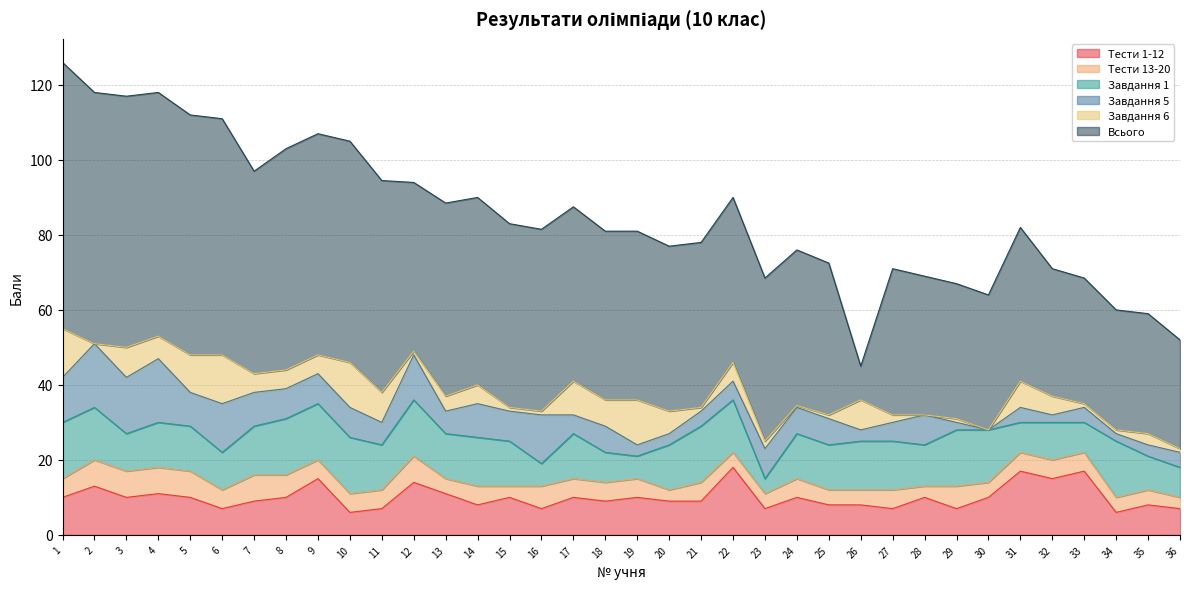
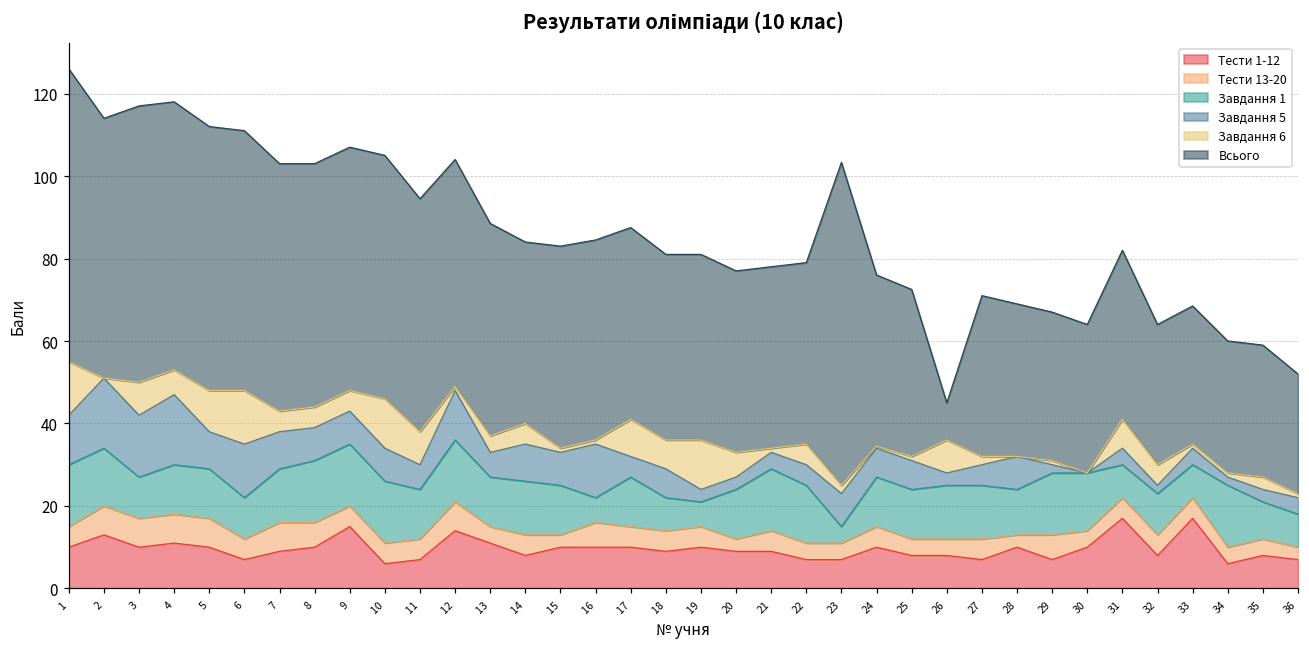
Всього, 2: 67 -> 63
Всього, 7: 54 -> 60
Всього, 12: 45 -> 55
Всього, 14: 50 -> 44
Тести 1-12, 16: 7 -> 10
Тести 1-12, 22: 18 -> 7
Всього, 23: 44 -> 78
Тести 1-12, 32: 15 -> 8
